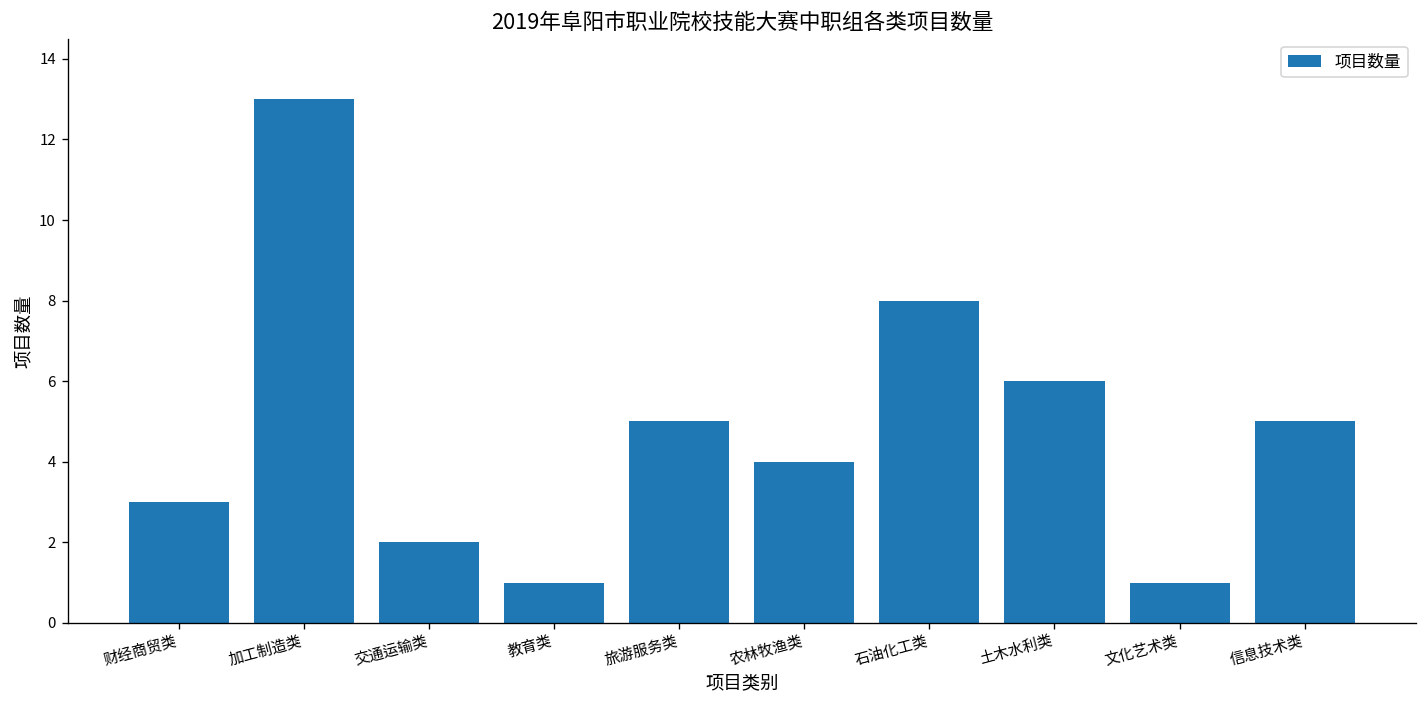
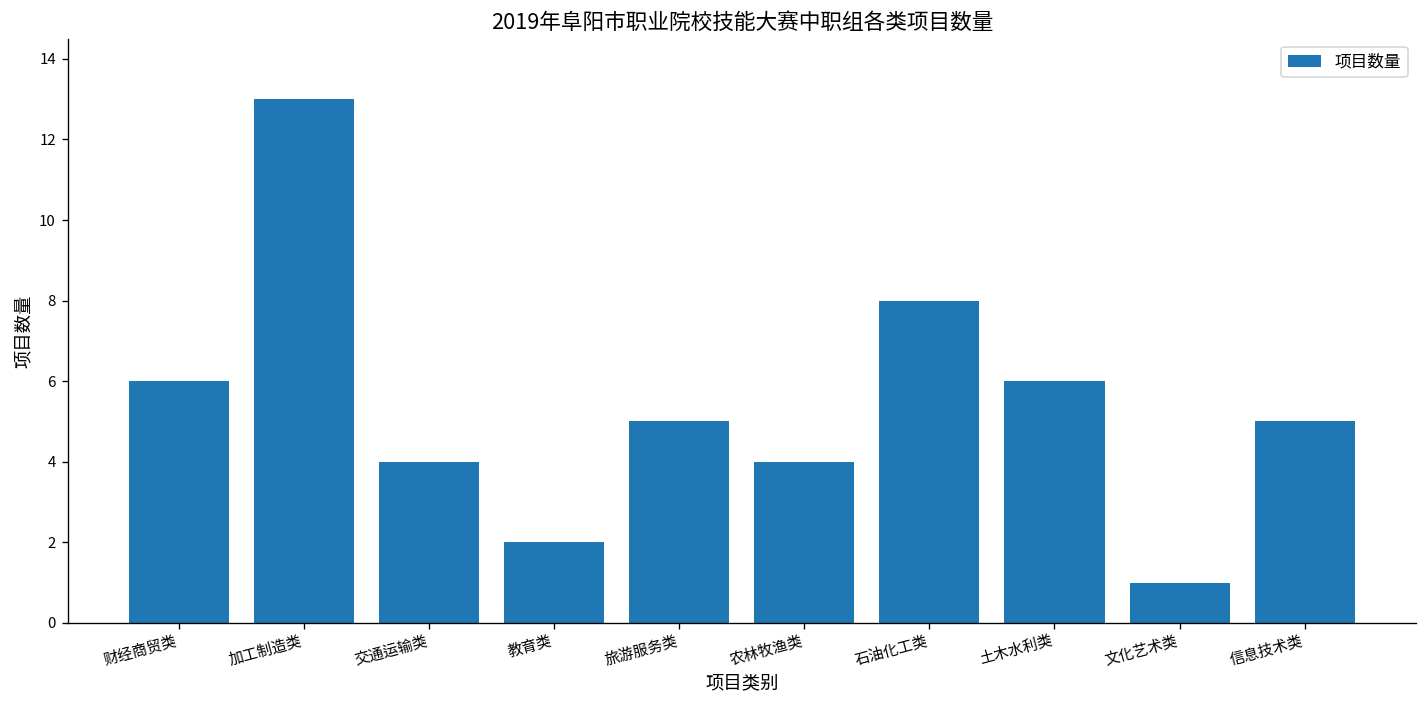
财经商贸类: 3 -> 6
交通运输类: 2 -> 4
教育类: 1 -> 2
